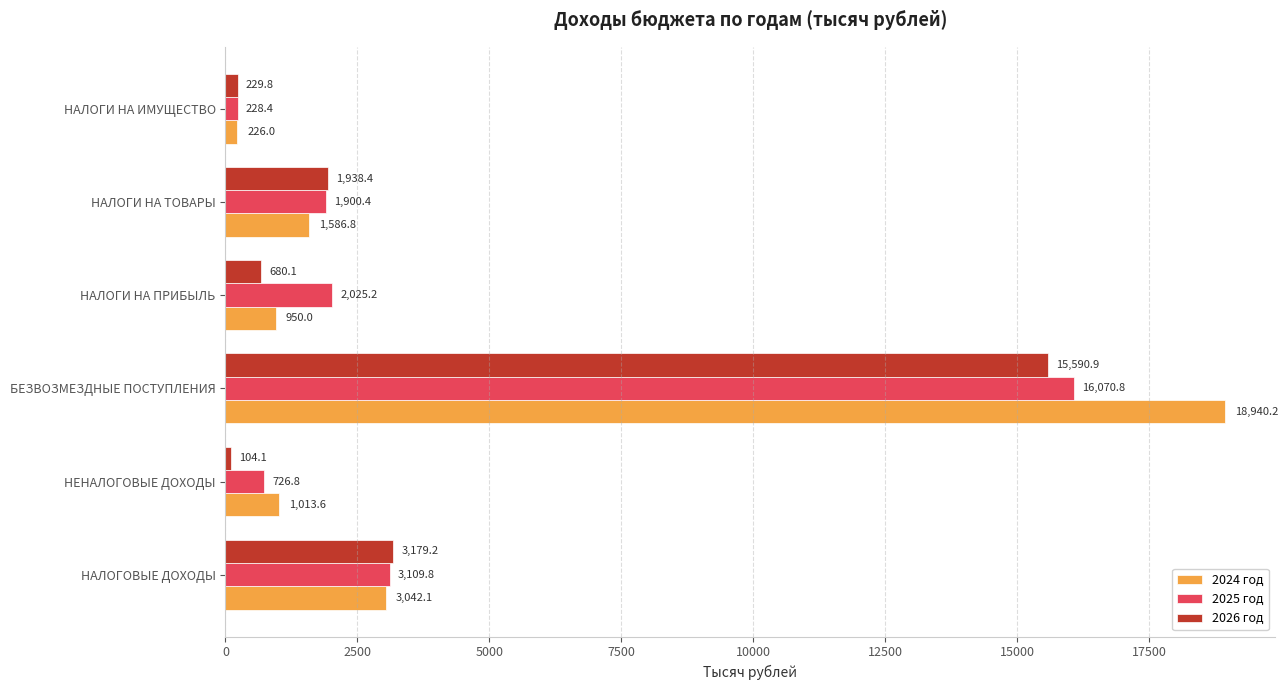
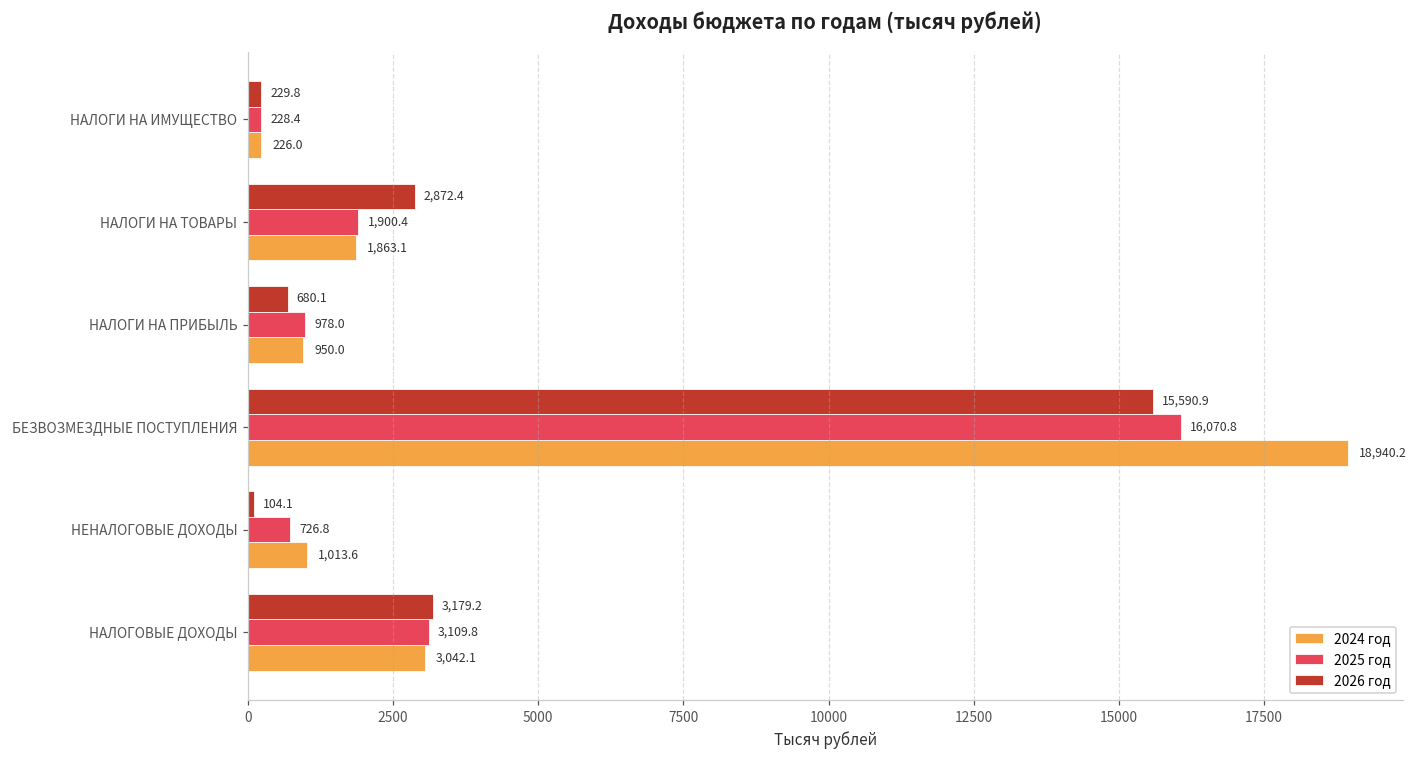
2026 год, НАЛОГИ НА ТОВАРЫ: 1,938.4 -> 2,872.4
2024 год, НАЛОГИ НА ТОВАРЫ: 1,586.8 -> 1,863.1
2025 год, НАЛОГИ НА ПРИБЫЛЬ: 2,025.2 -> 978.0
